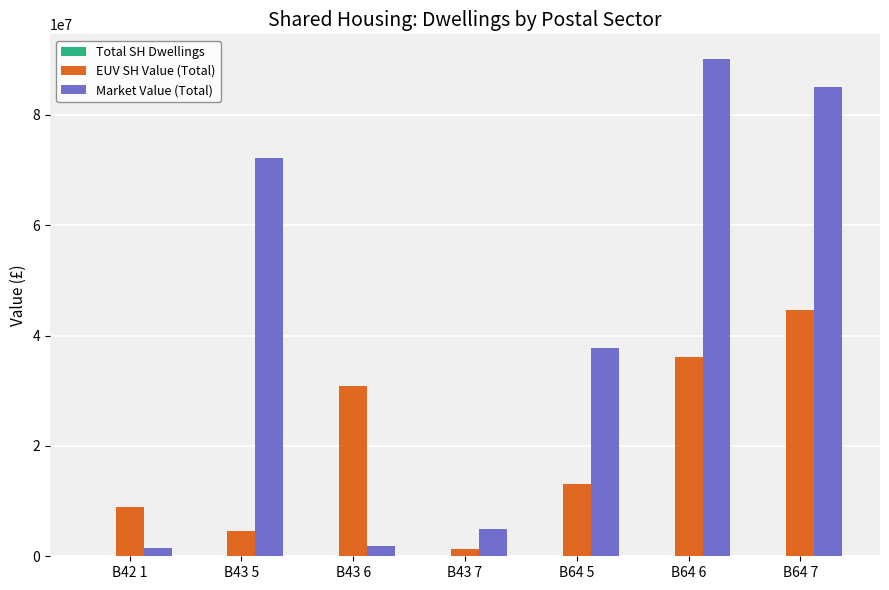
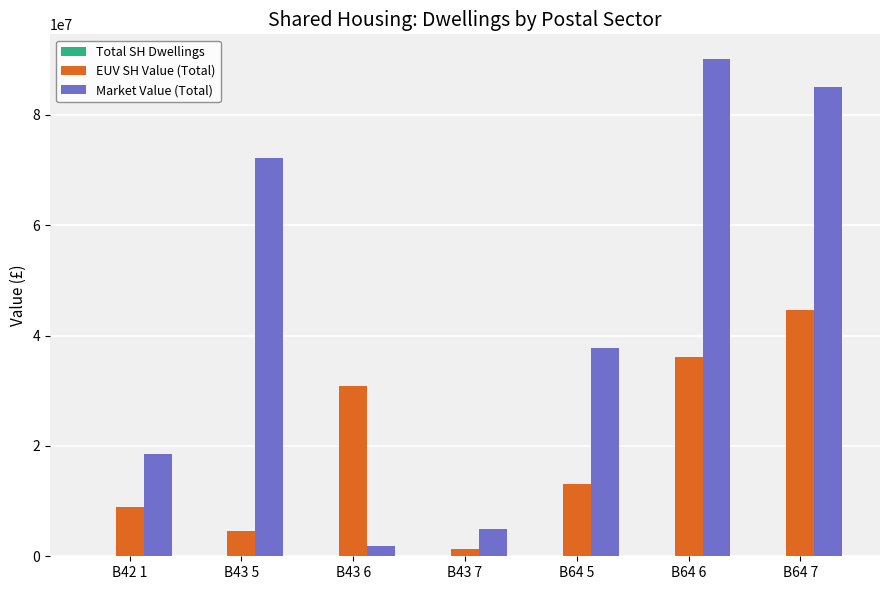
Market Value (Total), B42 1: 2000000 -> 19000000
